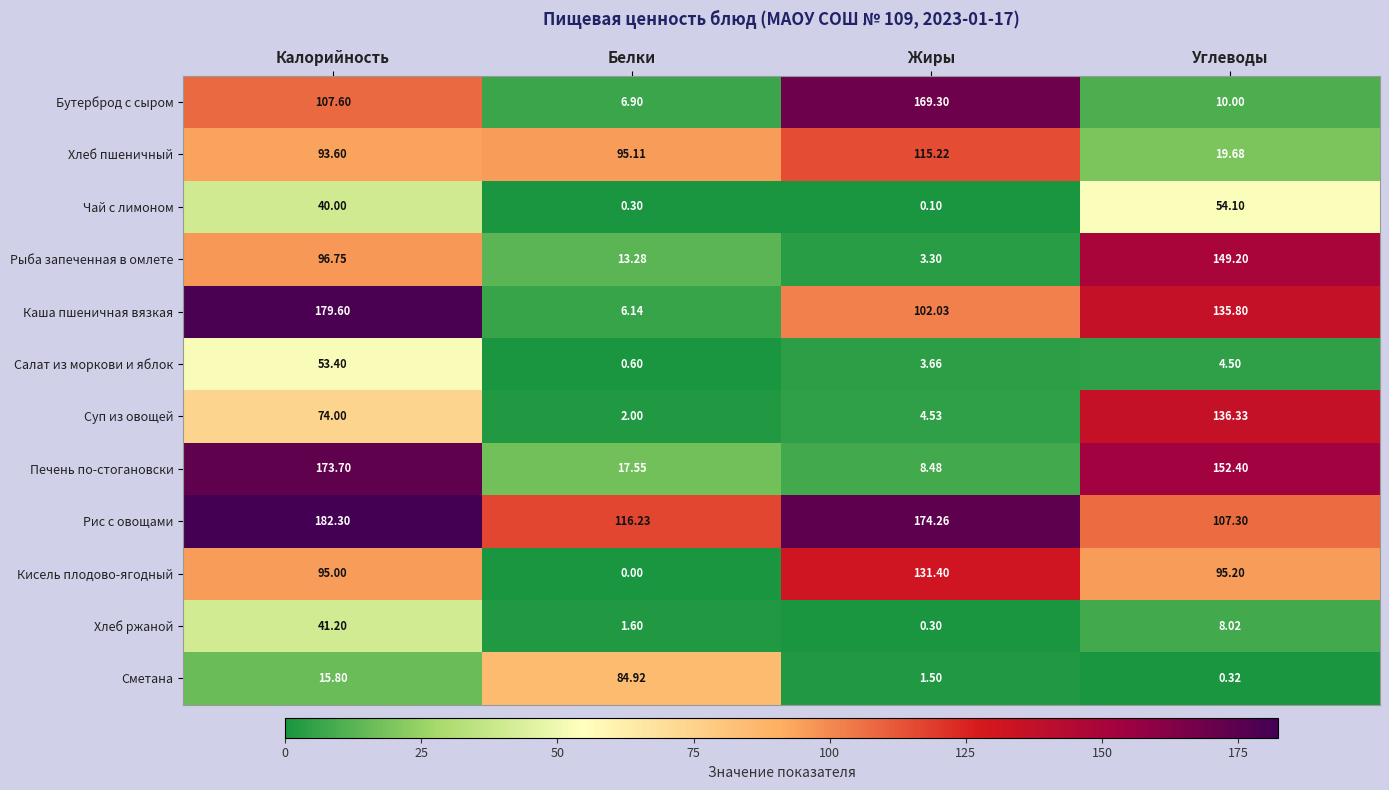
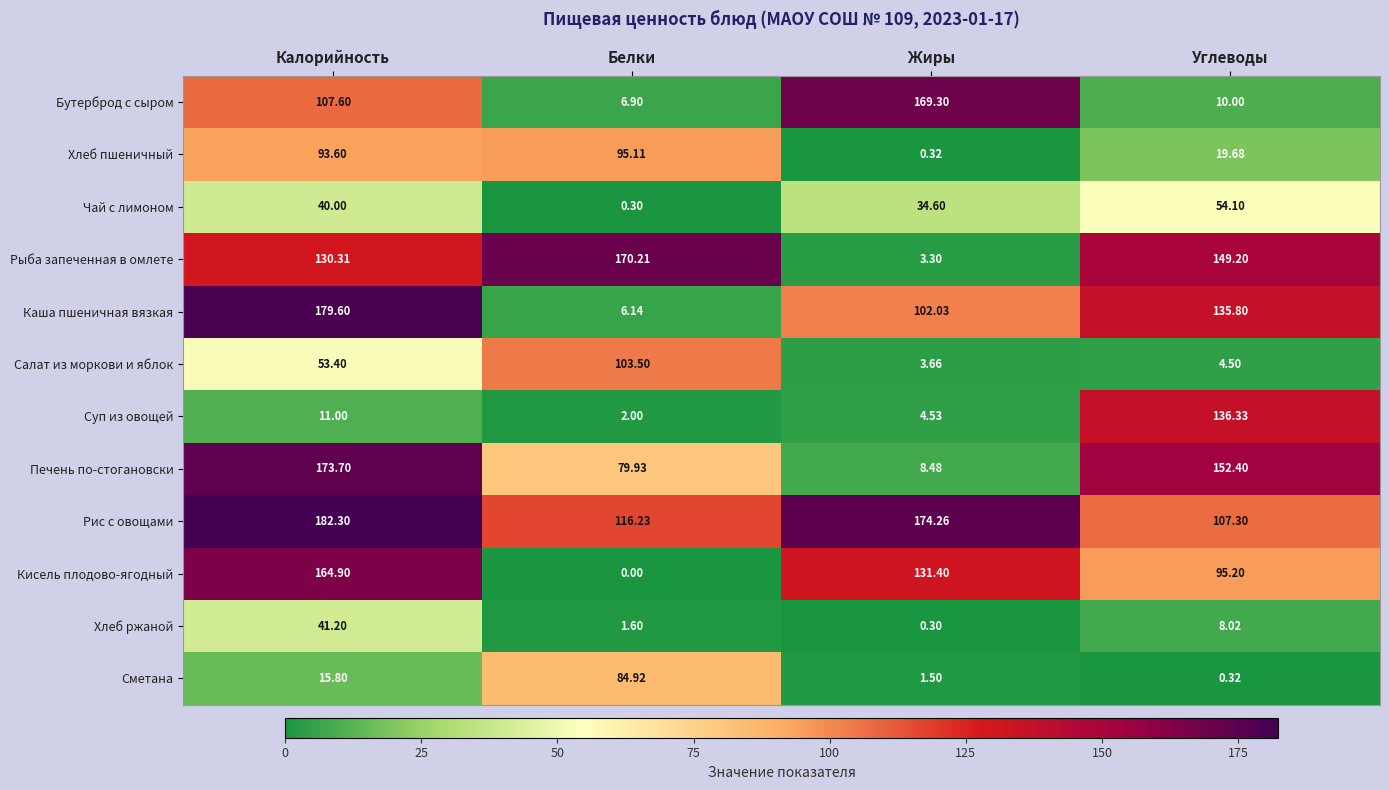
Хлеб пшеничный, Жиры: 115.22 -> 0.32
Чай с лимоном, Жиры: 0.10 -> 34.60
Рыба запеченная в омлете, Калорийность: 96.75 -> 130.31
Рыба запеченная в омлете, Белки: 13.28 -> 170.21
Салат из моркови и яблок, Белки: 0.60 -> 103.50
Суп из овощей, Калорийность: 74.00 -> 11.00
Печень по-стогановски, Белки: 17.55 -> 79.93
Кисель плодово-ягодный, Калорийность: 95.00 -> 164.90
